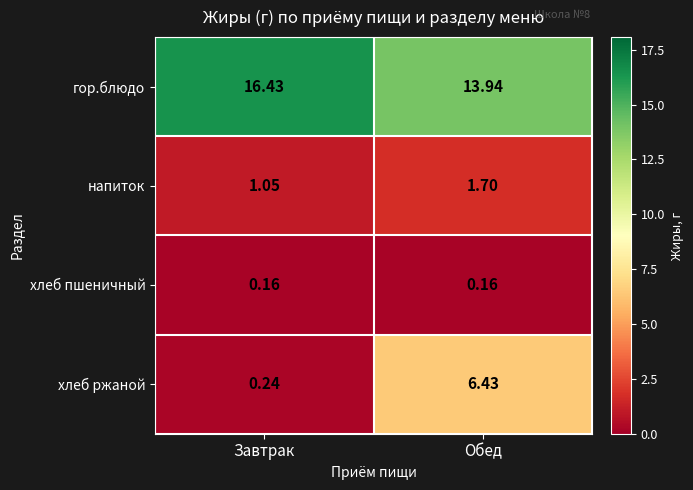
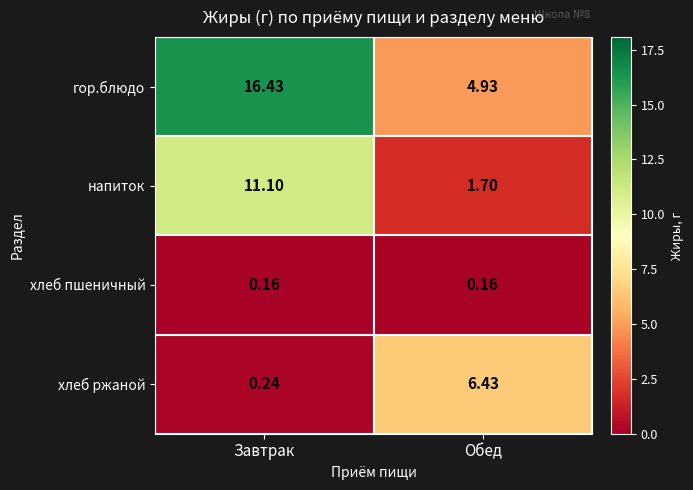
гор.блюдо, Обед: 13.94 -> 4.93
напиток, Завтрак: 1.05 -> 11.10
